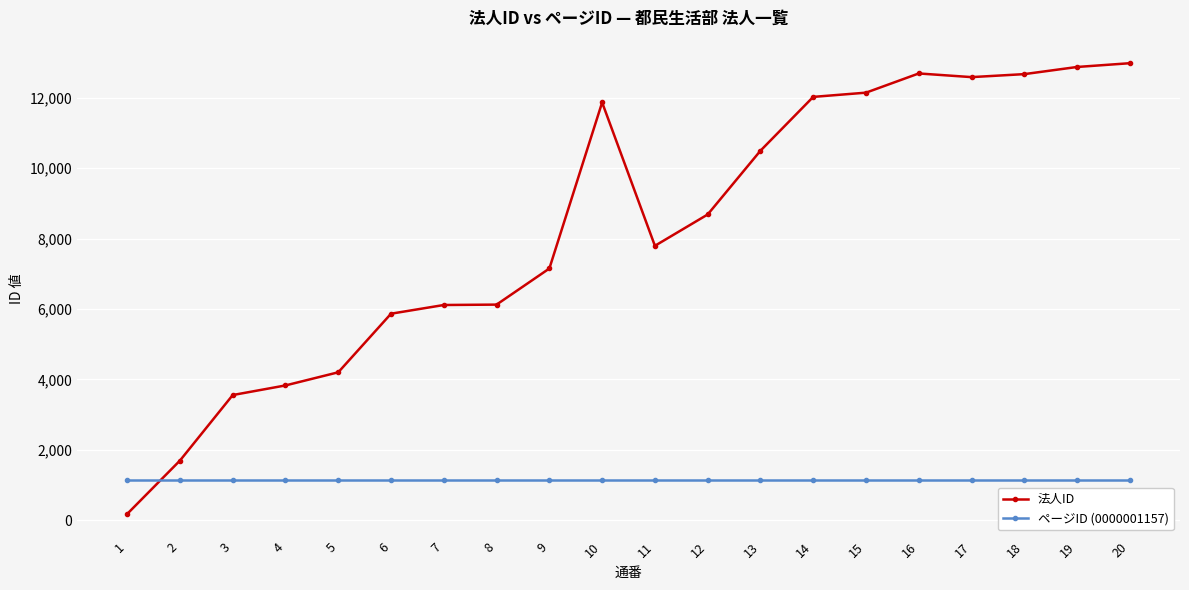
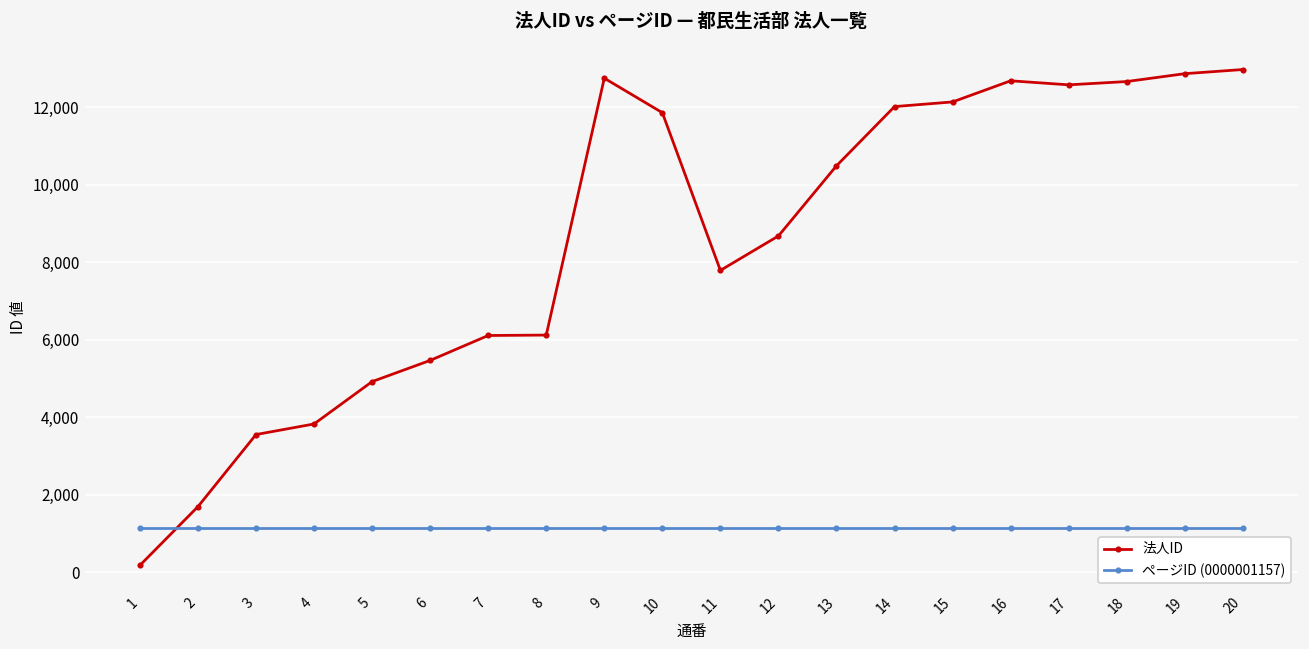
法人ID, 5: 4,200 -> 4,900
法人ID, 6: 5,900 -> 5,500
法人ID, 9: 7,100 -> 12,800
